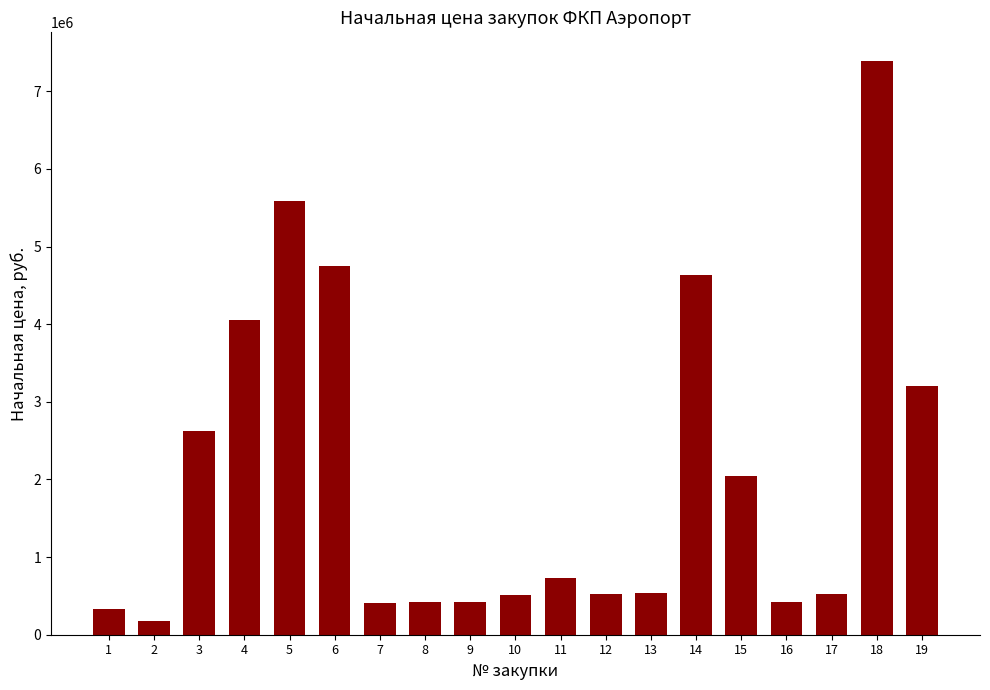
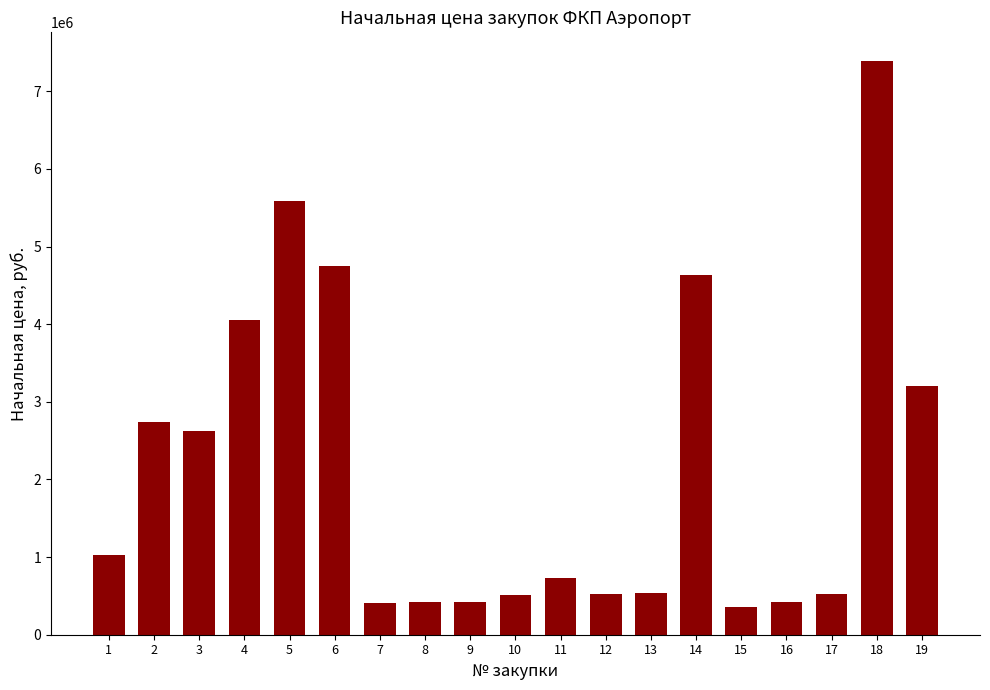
1: 300000 -> 1000000
2: 200000 -> 2700000
15: 2000000 -> 400000
